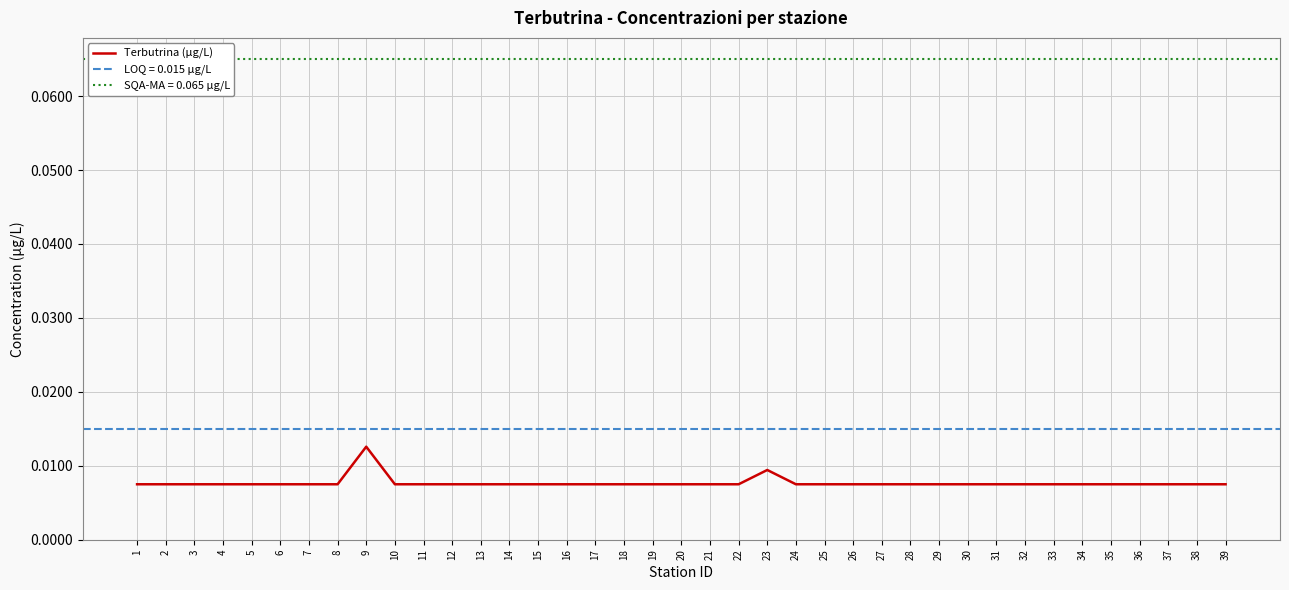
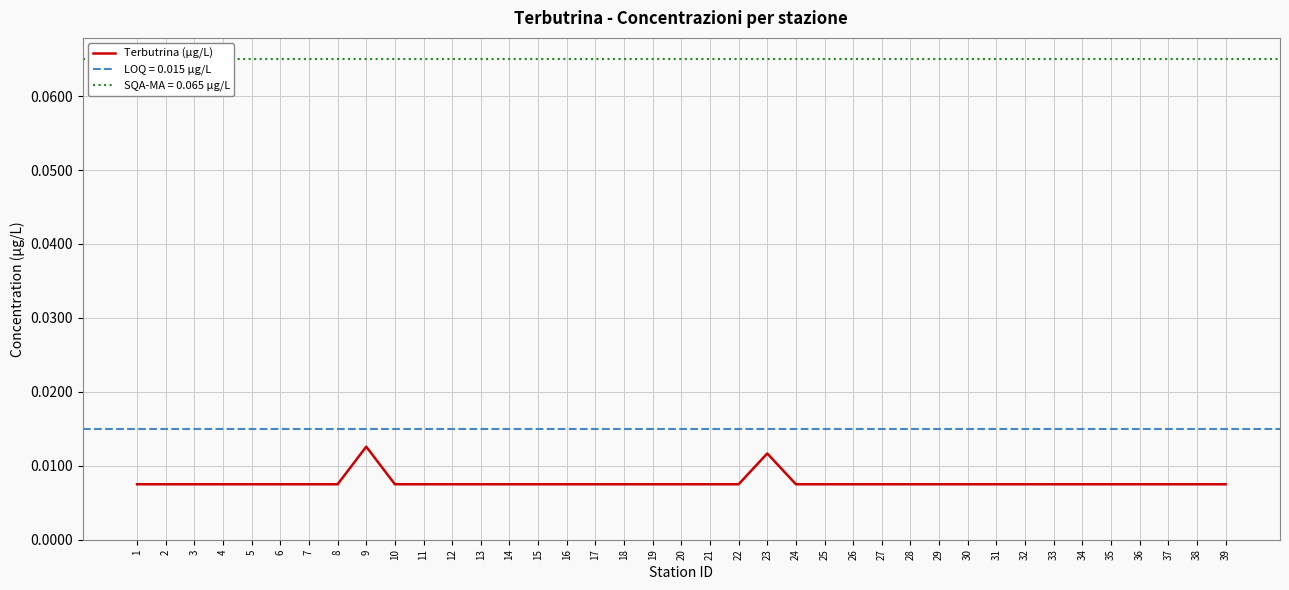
23: 0.009 -> 0.012
